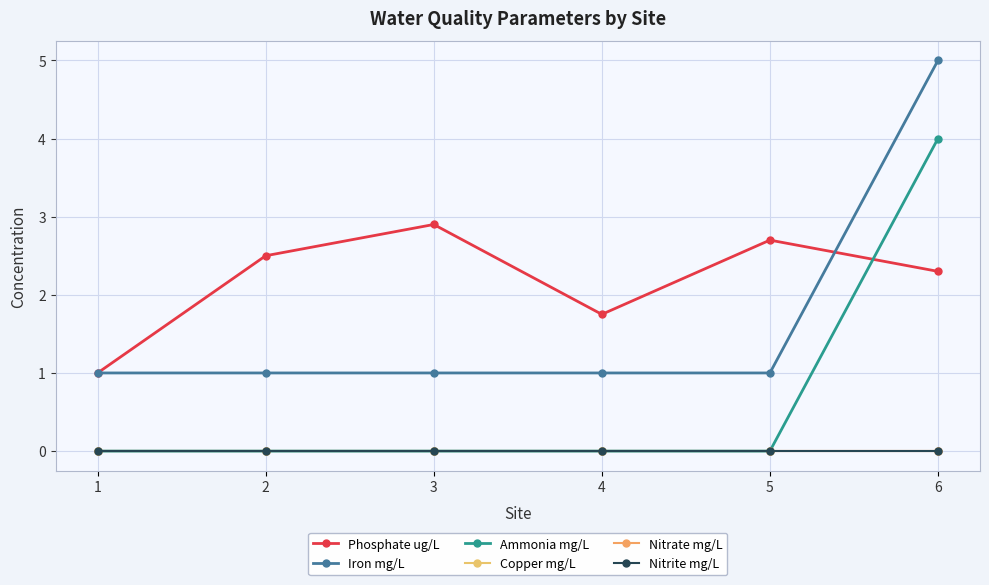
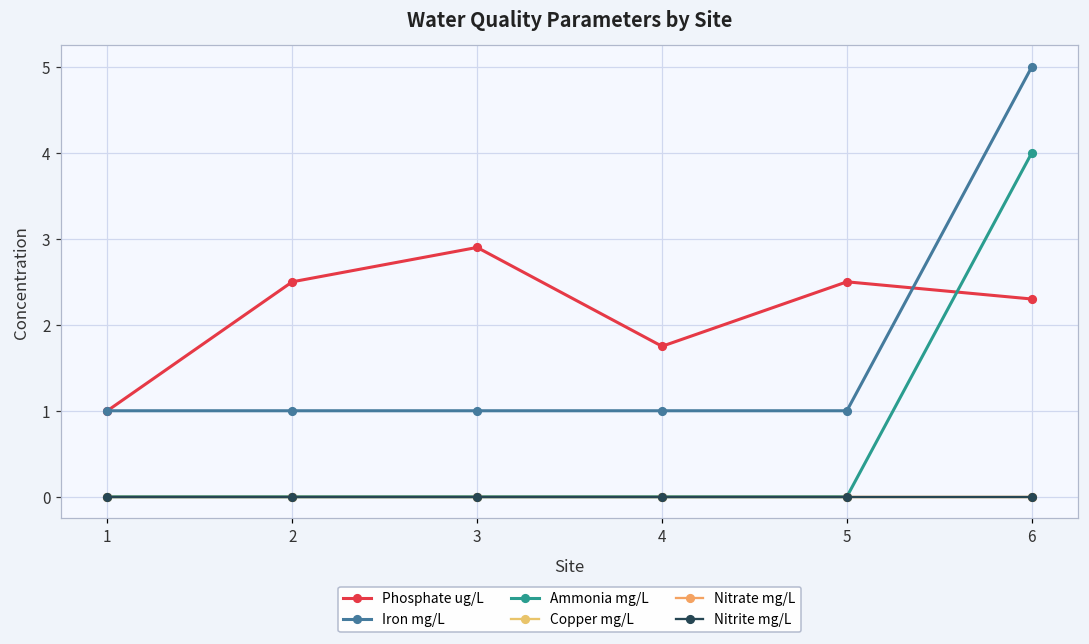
Phosphate ug/L, 5: 2.7 -> 2.5
